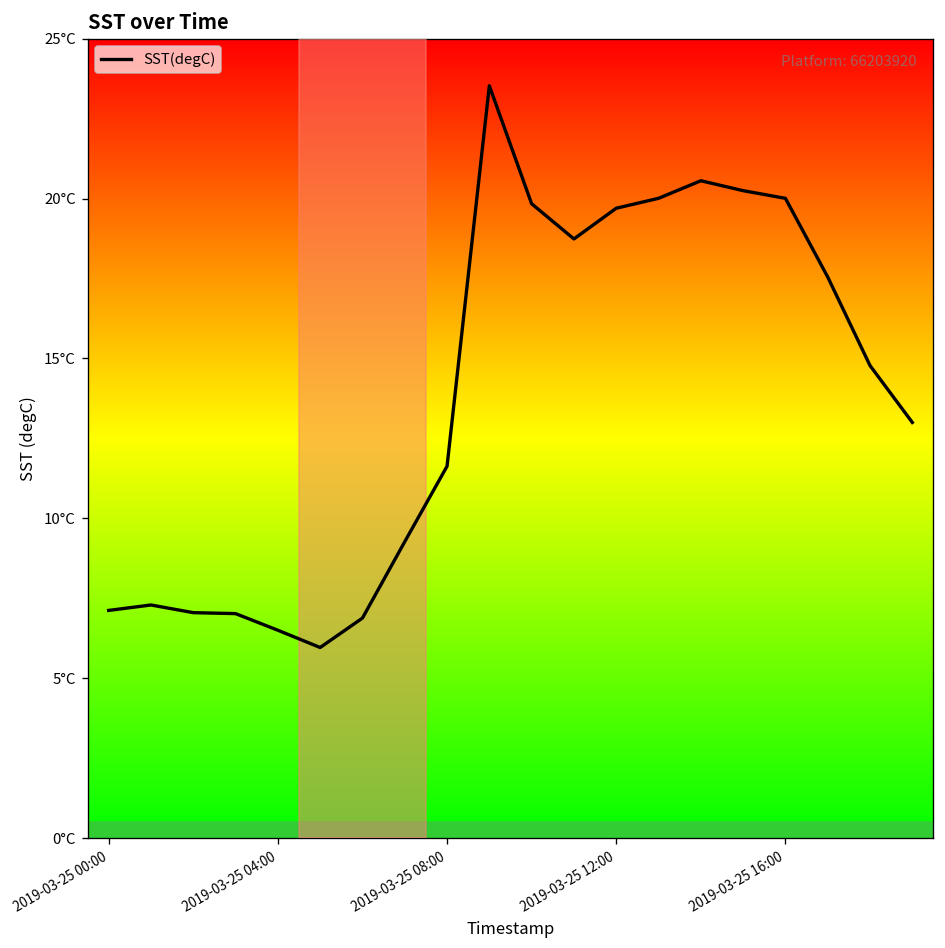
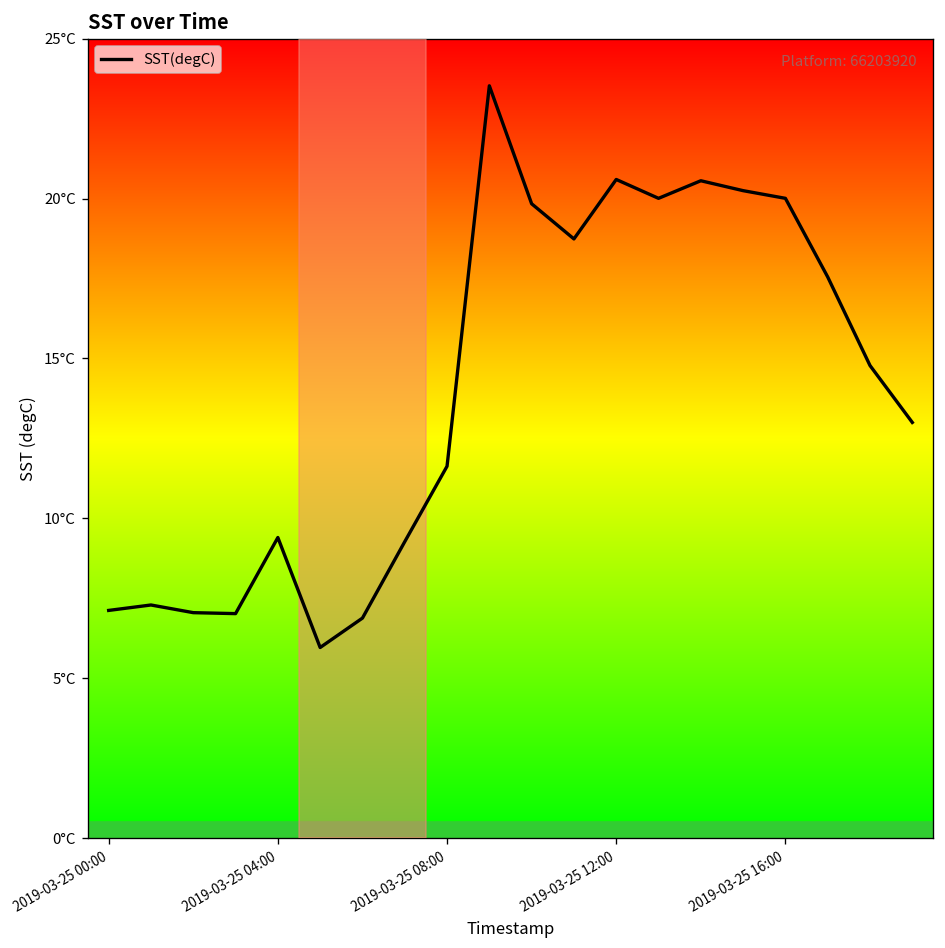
2019-03-25 04:00: 6.5°C -> 9.4°C
2019-03-25 12:00: 19.7°C -> 20.6°C
